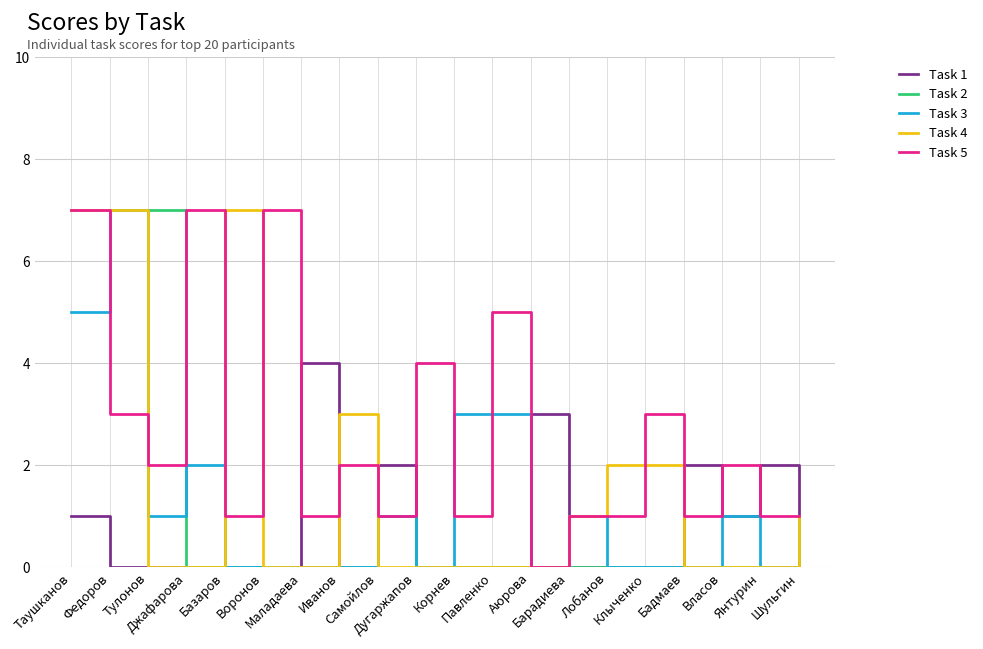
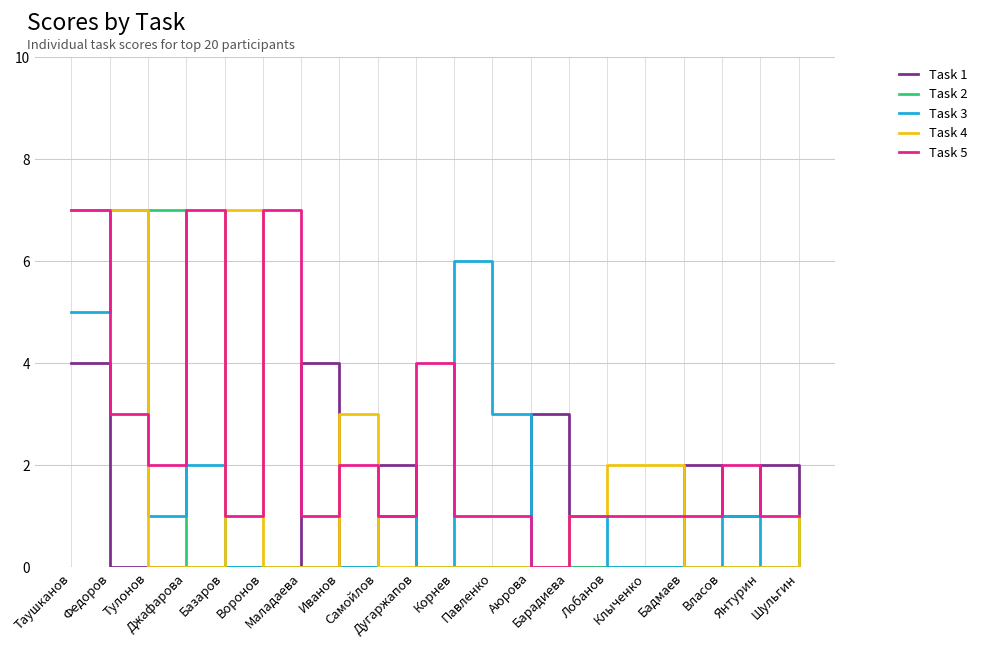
Task 1, Таушканов: 1 -> 4
Task 3, Корнев: 3 -> 6
Task 5, Павленко: 5 -> 1
Task 5, Клыченко: 3 -> 1
